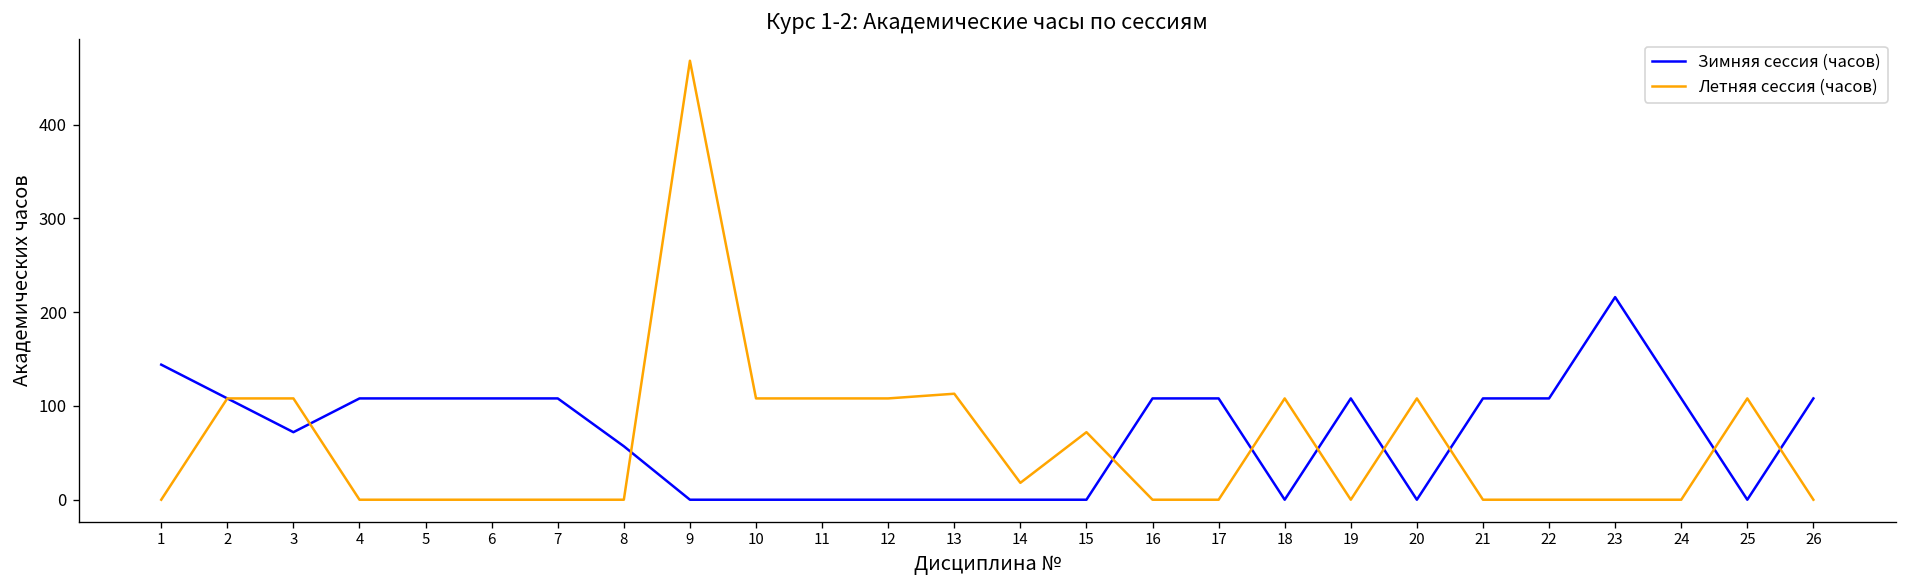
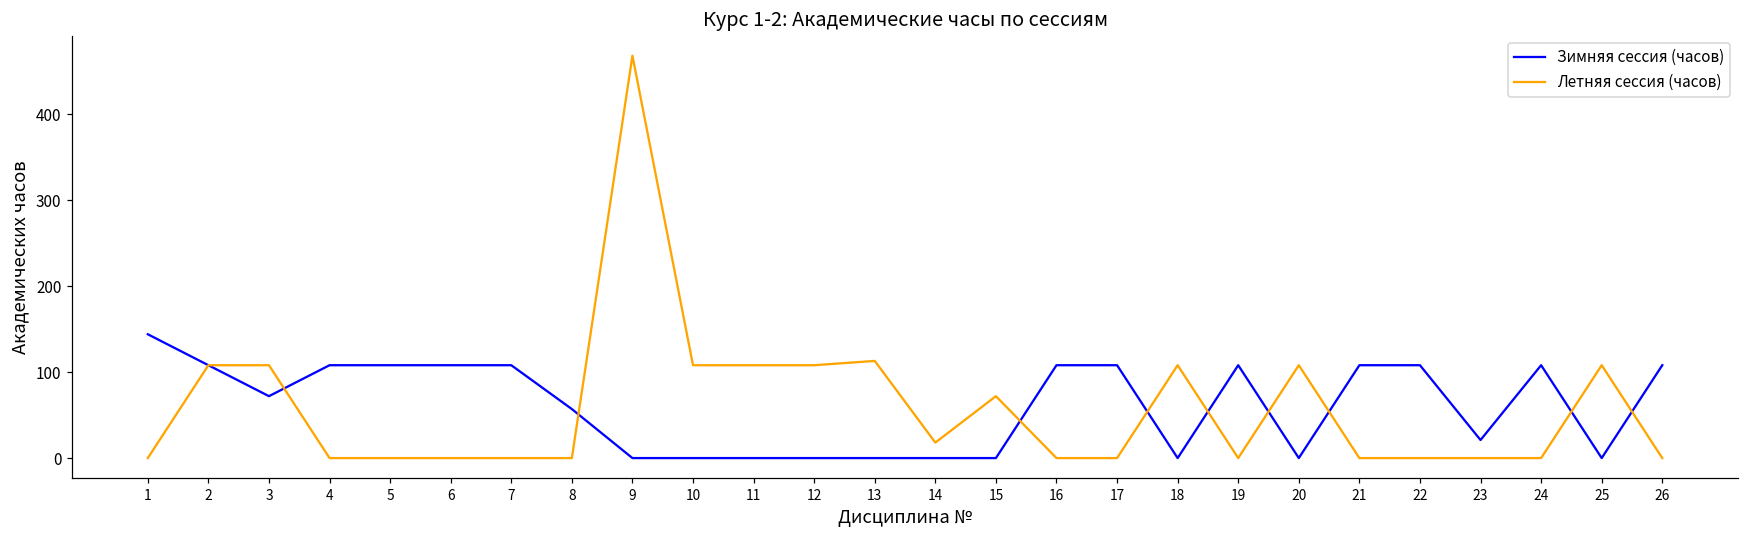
Зимняя сессия (часов), 23: 220 -> 20
